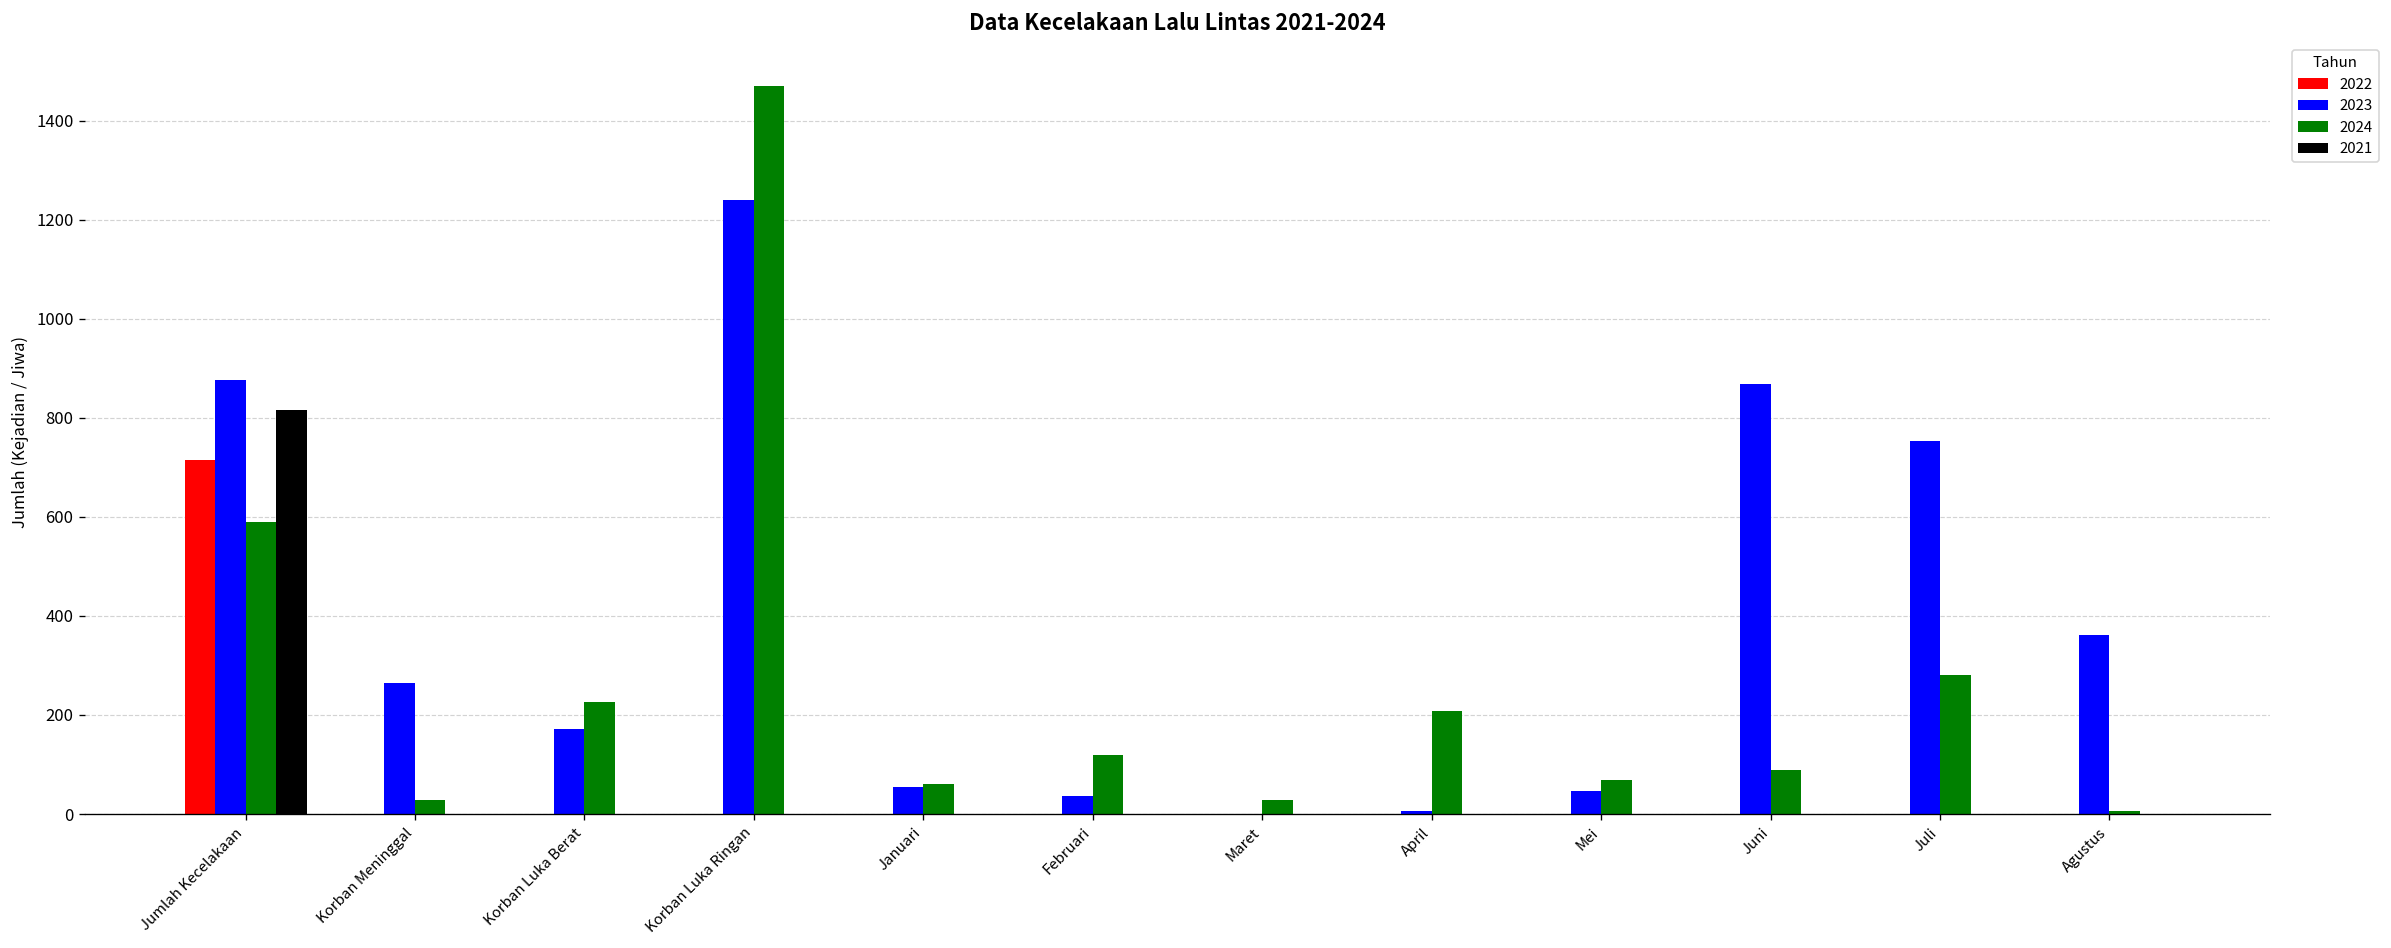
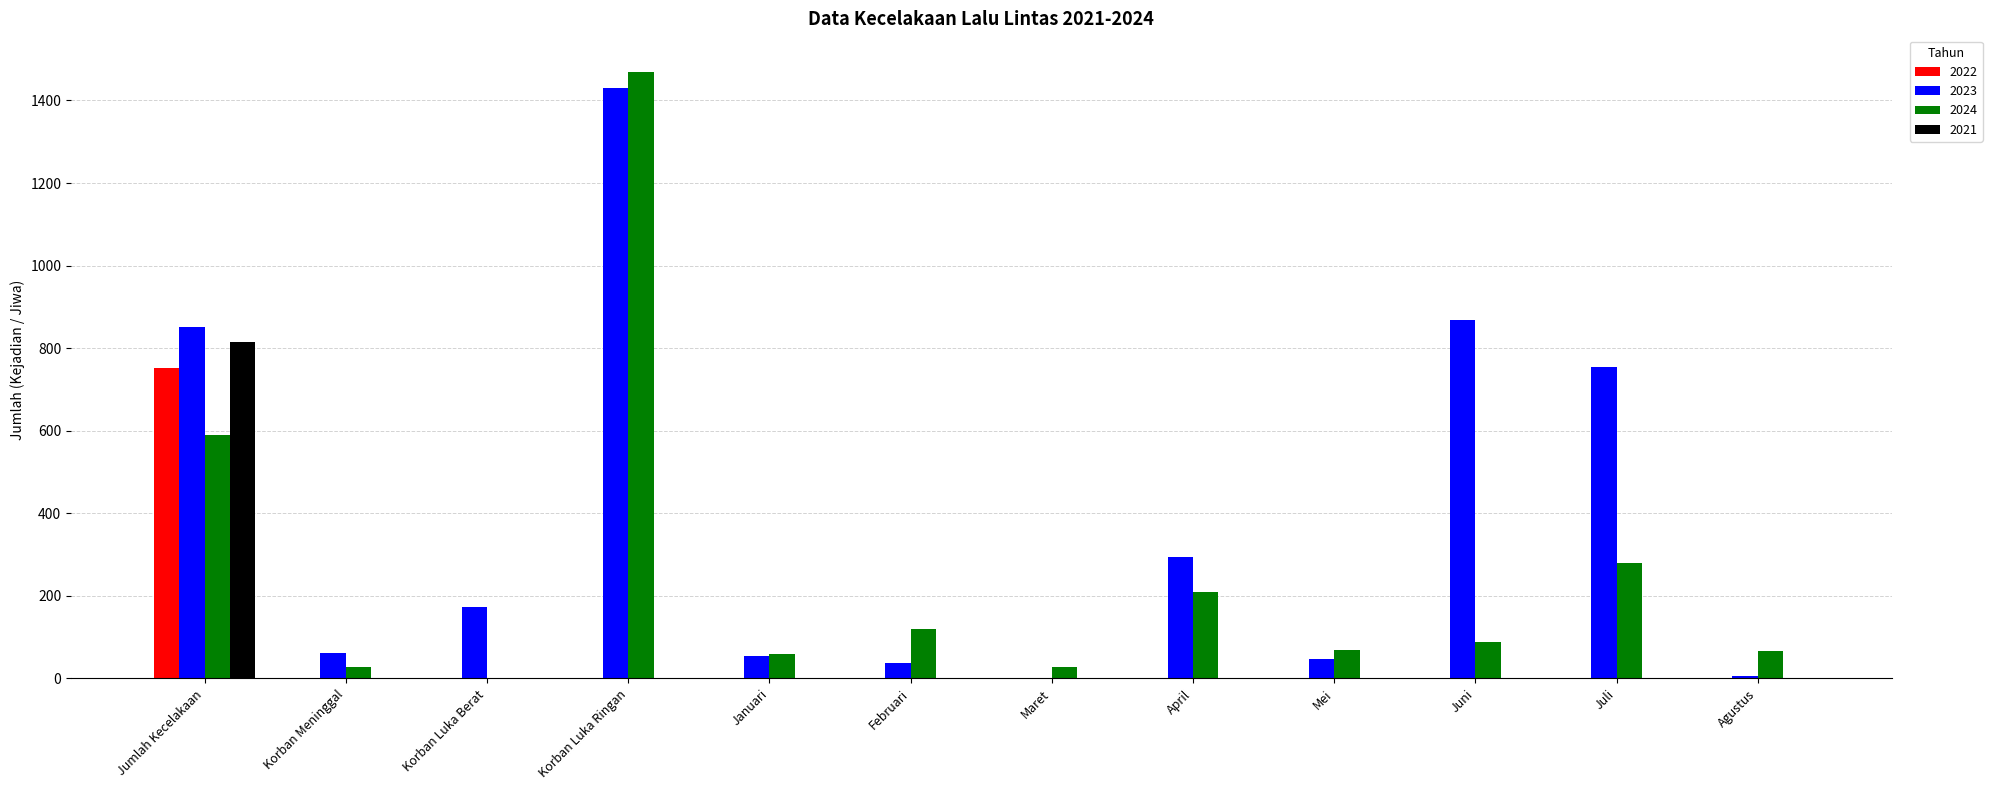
2022, Jumlah Kecelakaan: 720 -> 750
2023, Jumlah Kecelakaan: 880 -> 850
2023, Korban Meninggal: 260 -> 60
2024, Korban Luka Berat: 230 -> 0
2023, Korban Luka Ringan: 1240 -> 1430
2023, April: 10 -> 290
2023, Agustus: 360 -> 10
2024, Agustus: 10 -> 70
